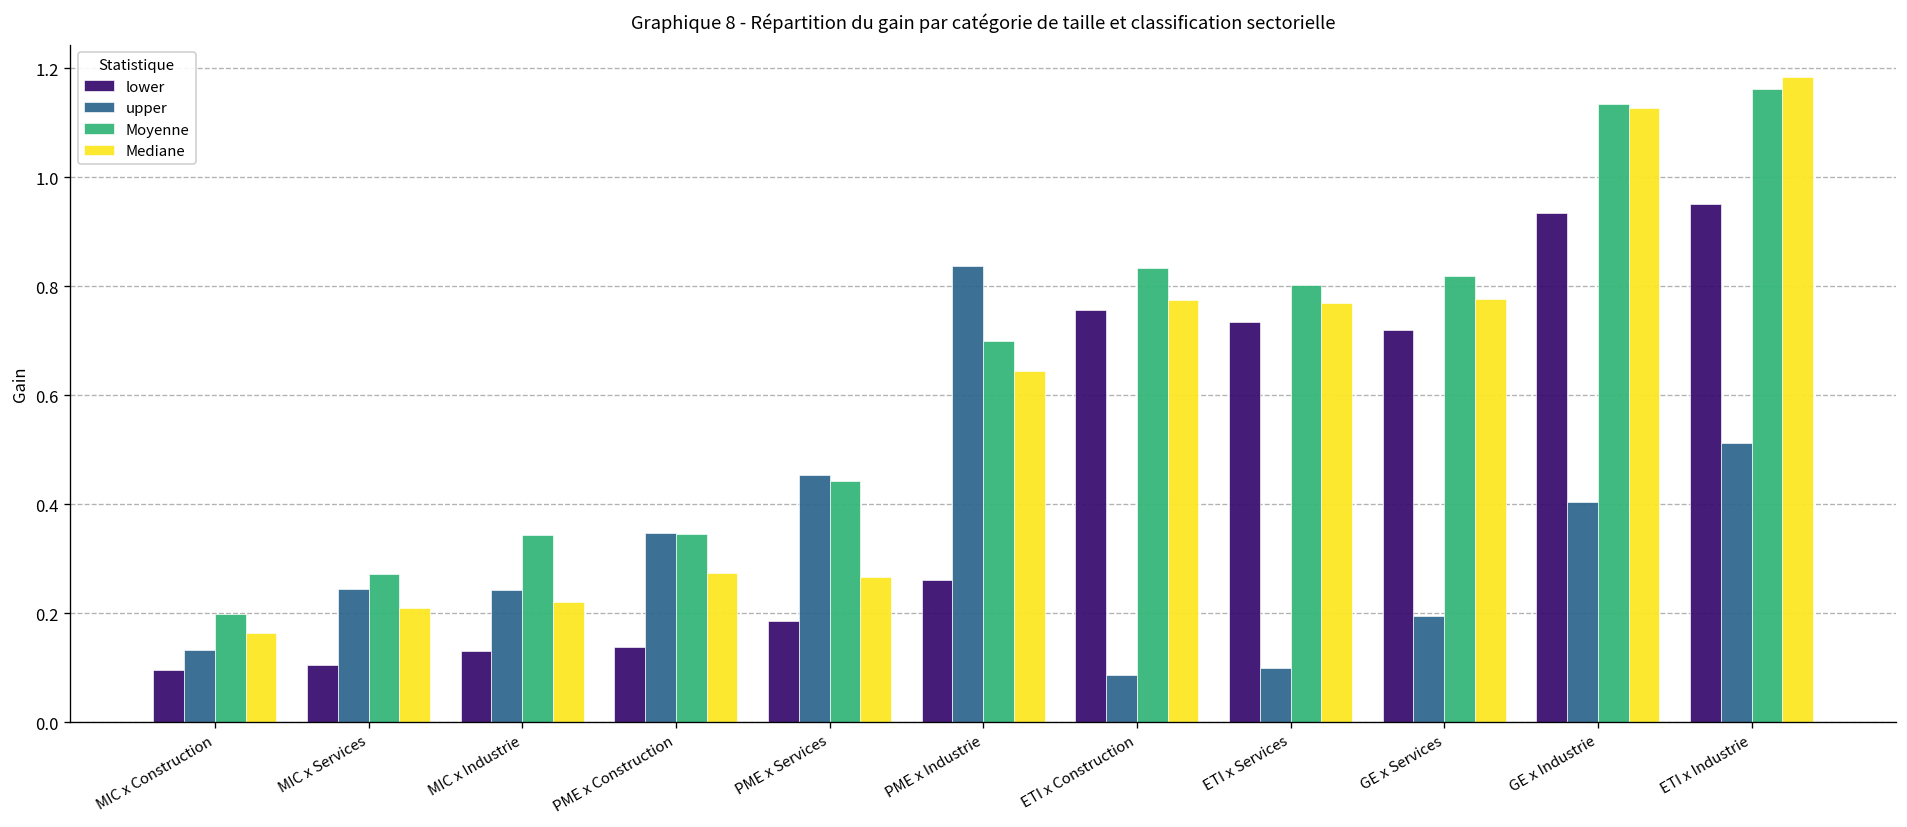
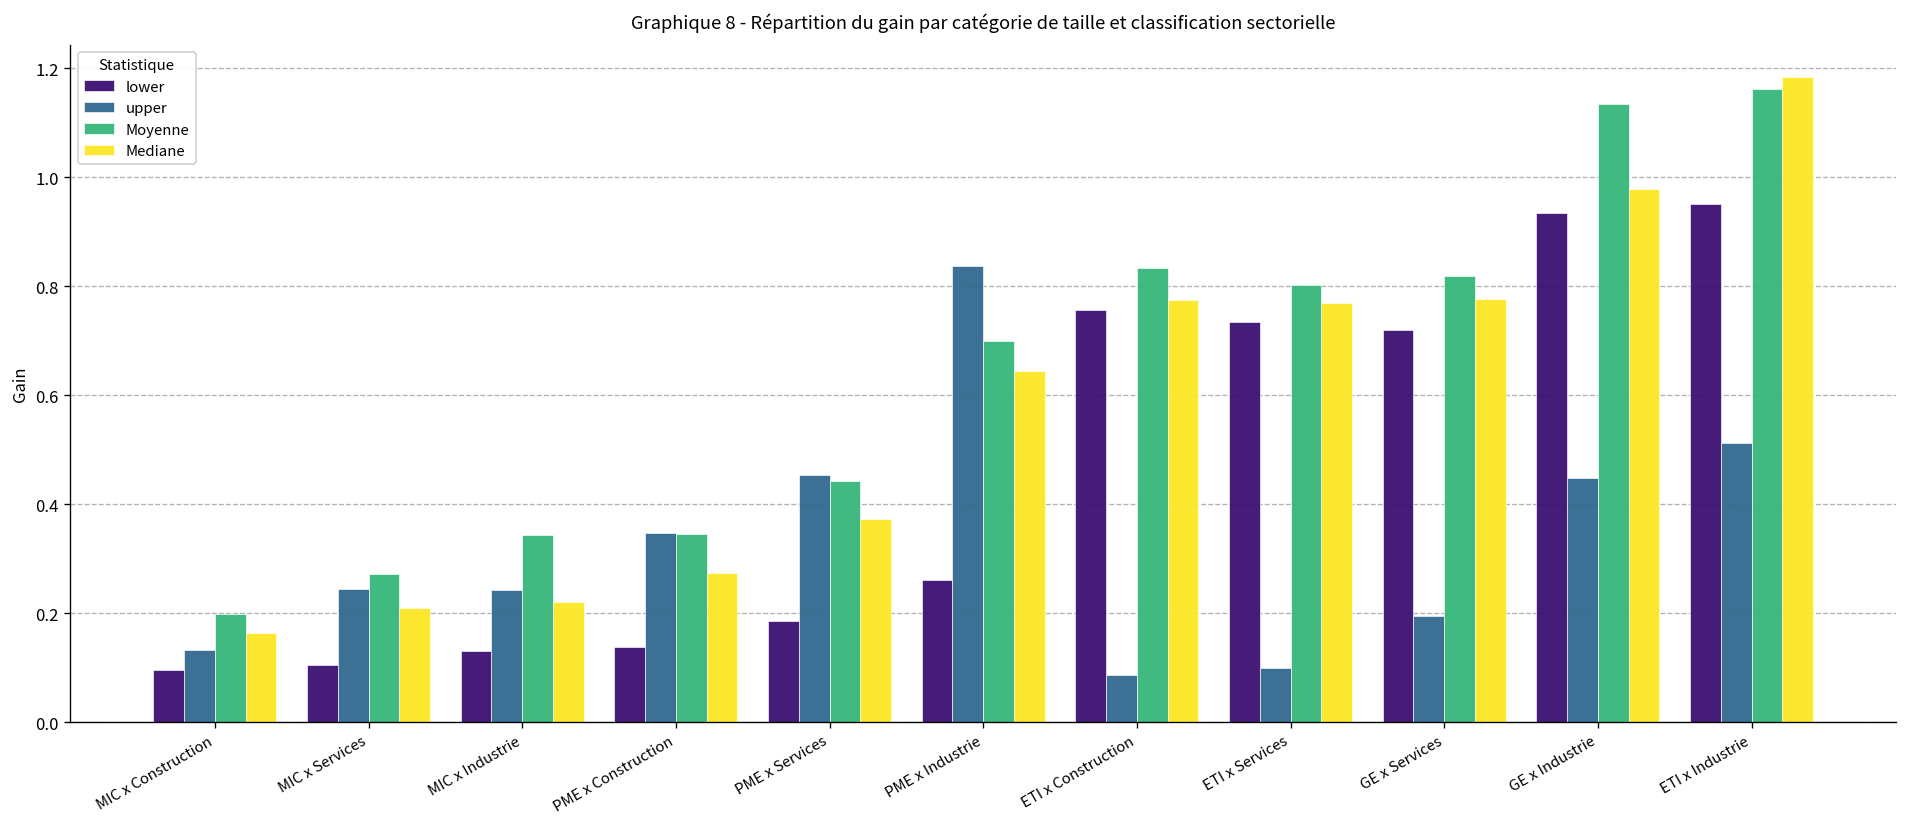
Mediane, PME x Services: 0.27 -> 0.37
upper, GE x Industrie: 0.40 -> 0.45
Mediane, GE x Industrie: 1.13 -> 0.98
